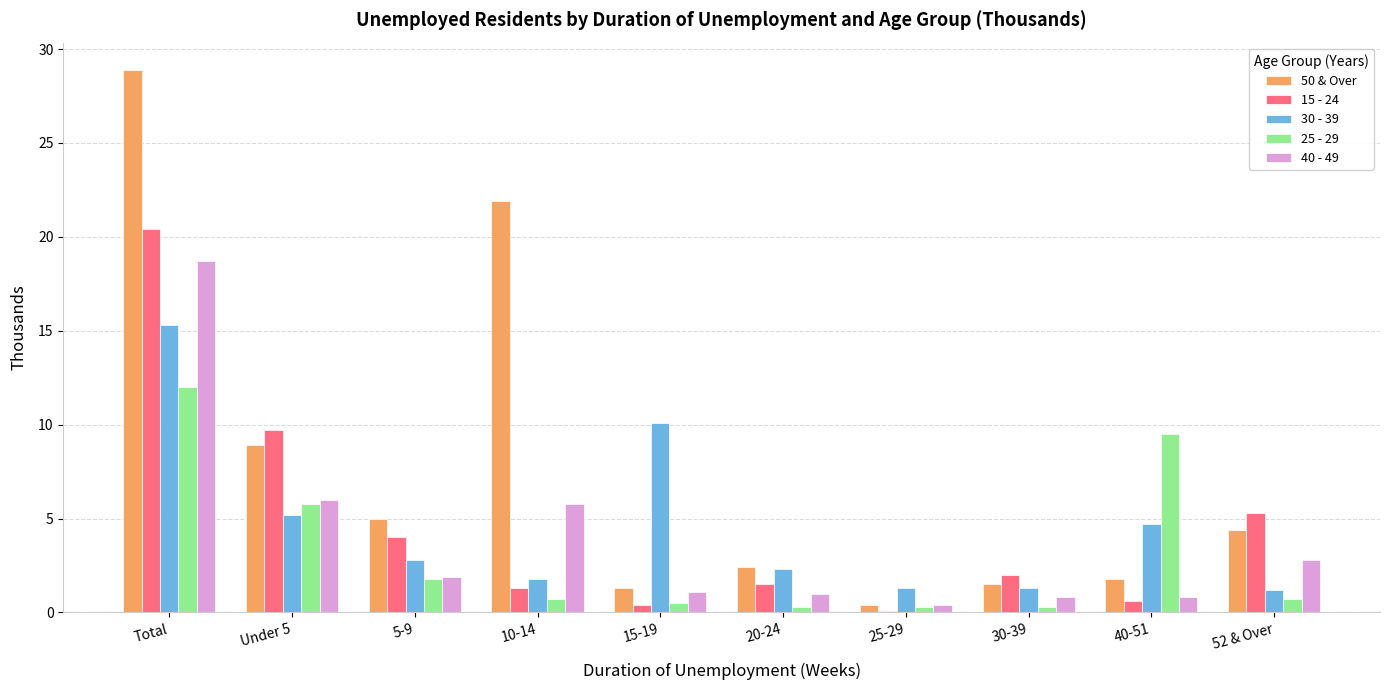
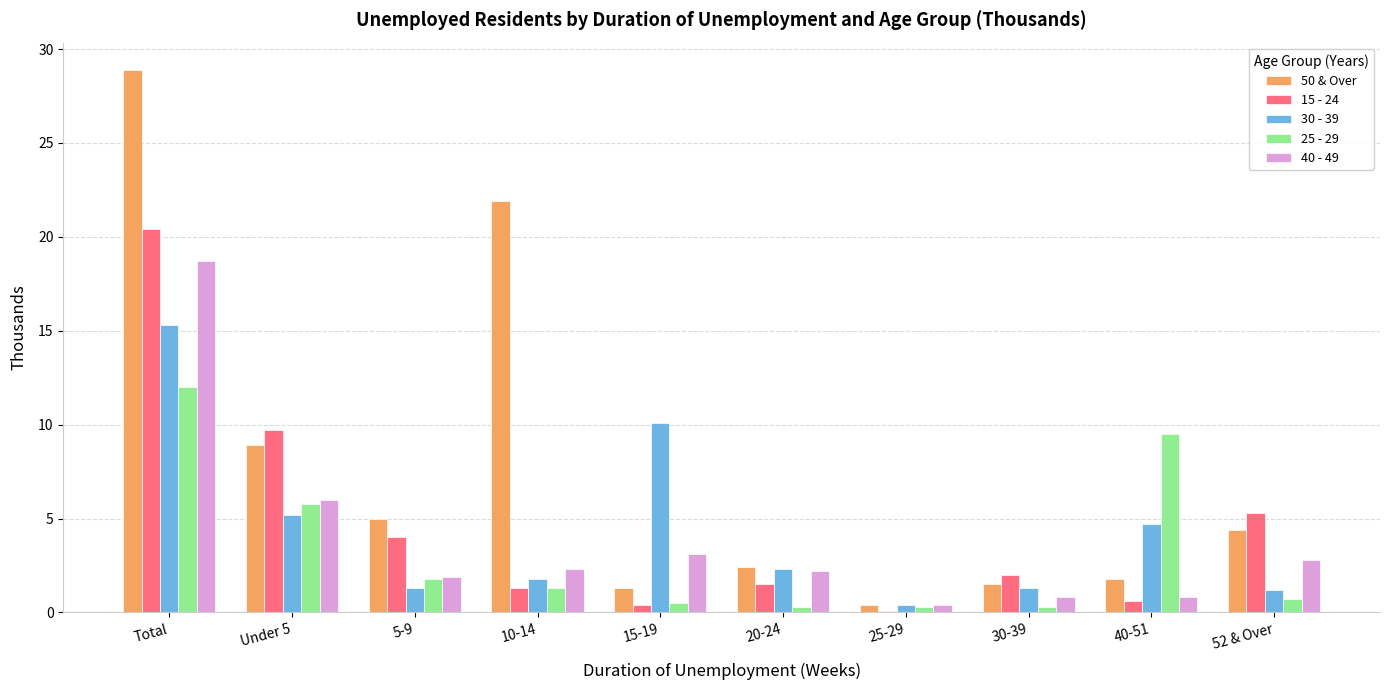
30 - 39, 5-9: 2.8 -> 1.3
25 - 29, 10-14: 0.7 -> 1.3
40 - 49, 10-14: 5.8 -> 2.3
40 - 49, 15-19: 1.1 -> 3.1
40 - 49, 20-24: 1.0 -> 2.2
30 - 39, 25-29: 1.3 -> 0.4
